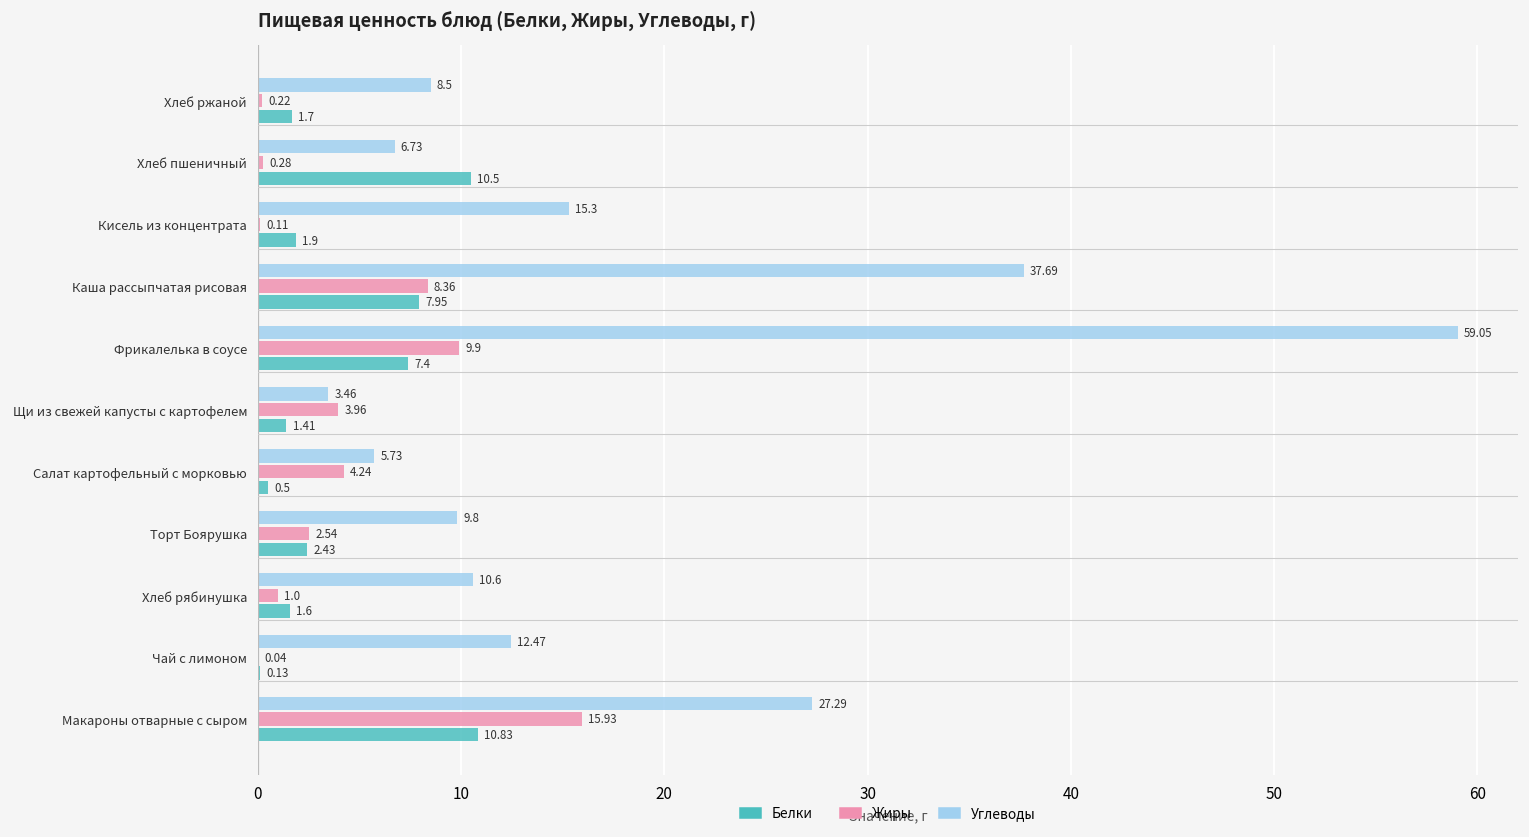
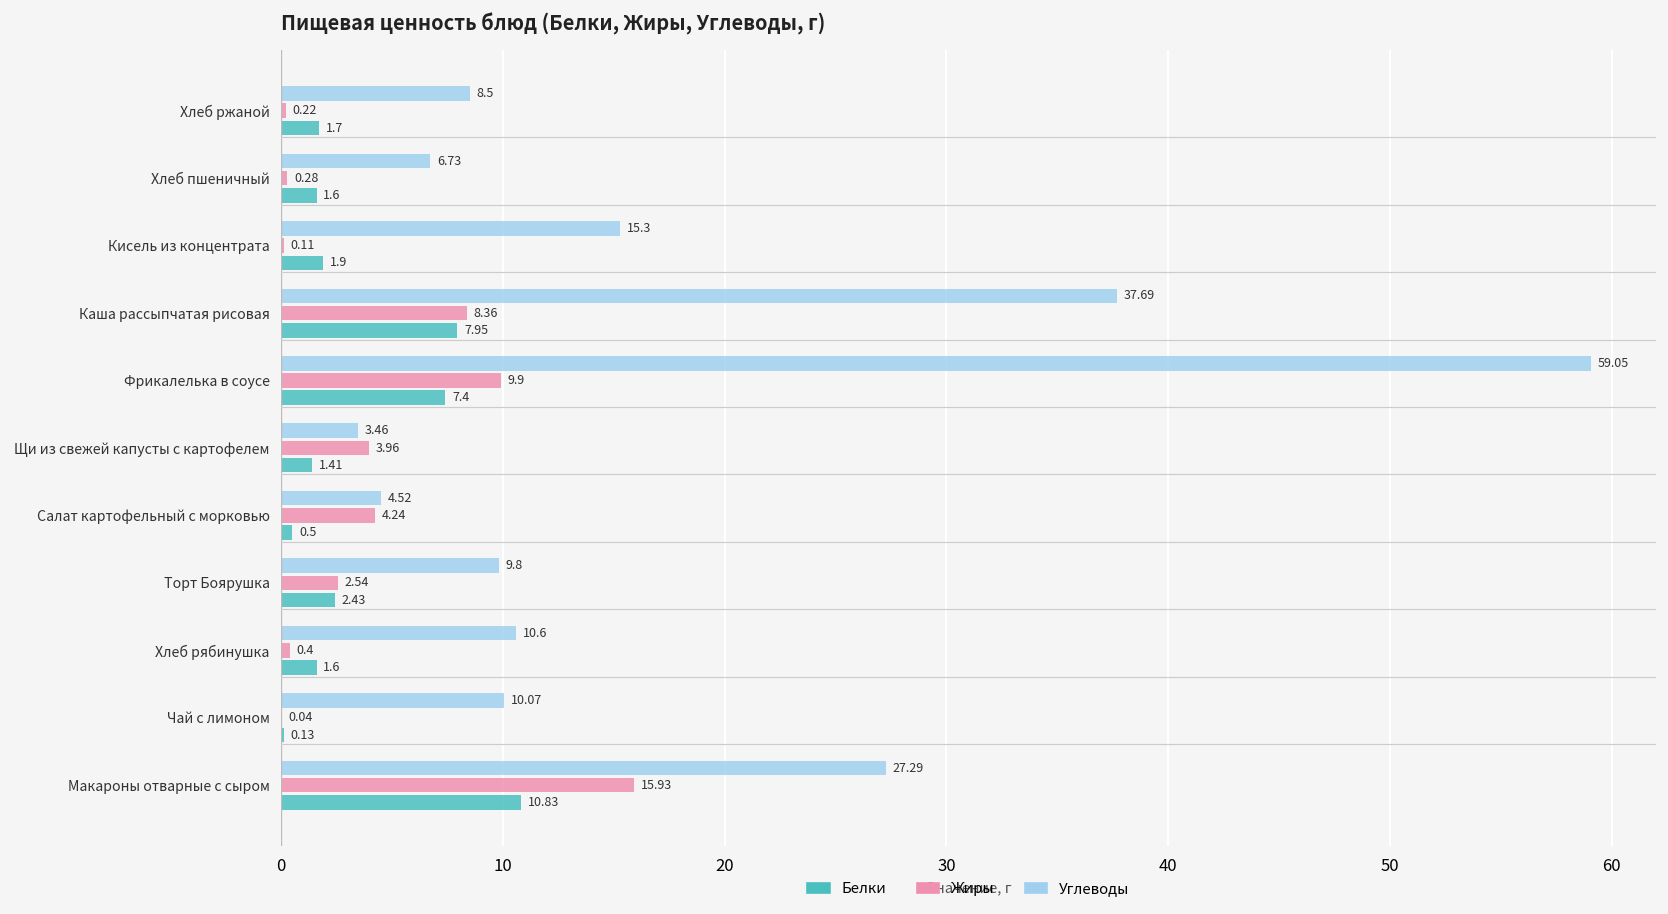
Белки, Хлеб пшеничный: 10.5 -> 1.6
Углеводы, Салат картофельный с морковью: 5.73 -> 4.52
Жиры, Хлеб рябинушка: 1.0 -> 0.4
Углеводы, Чай с лимоном: 12.47 -> 10.07
